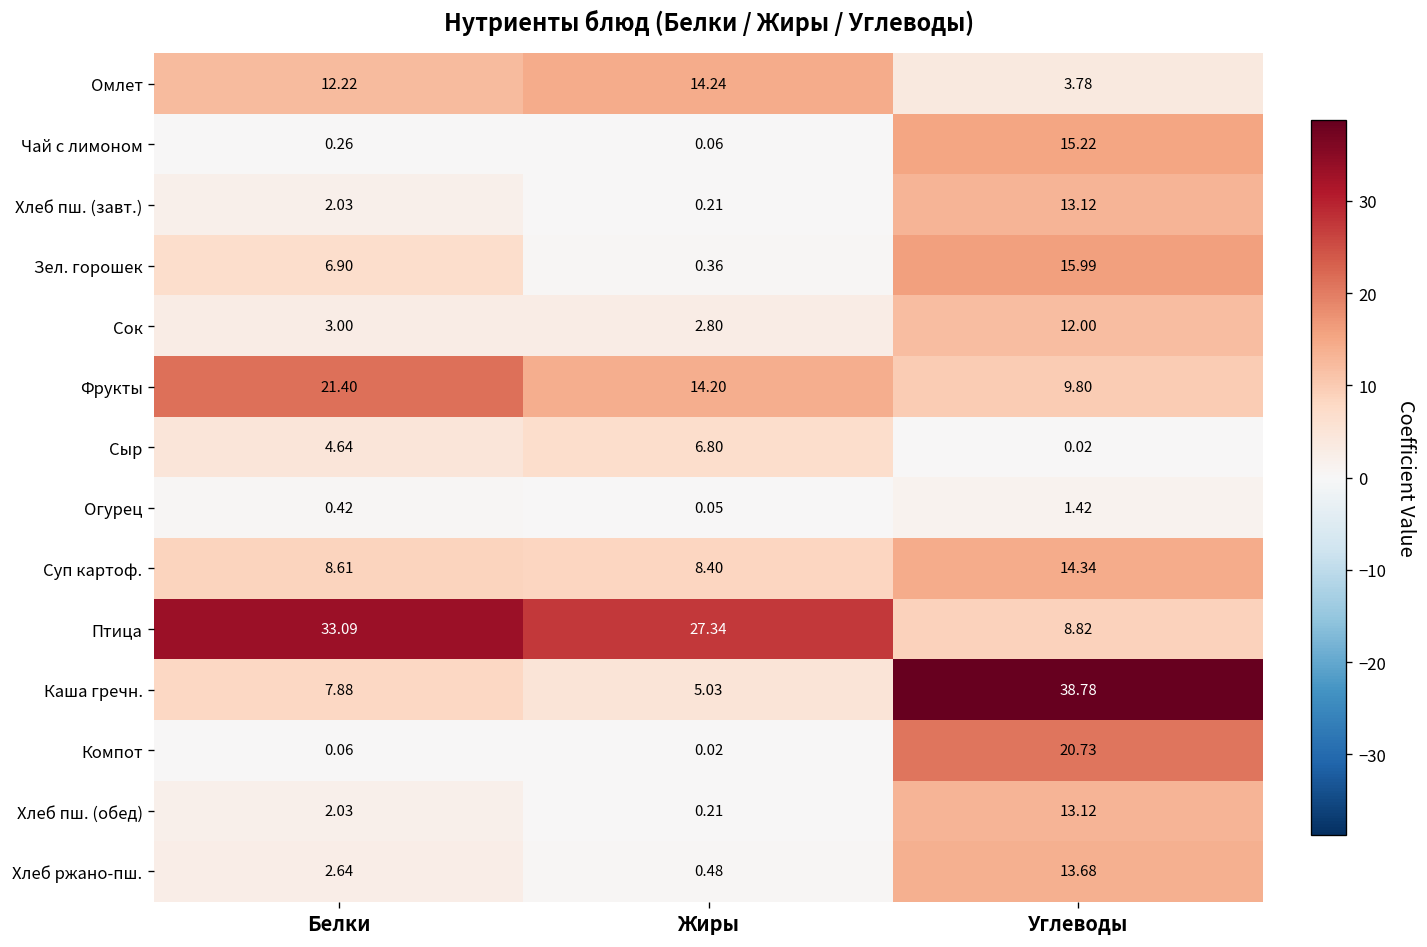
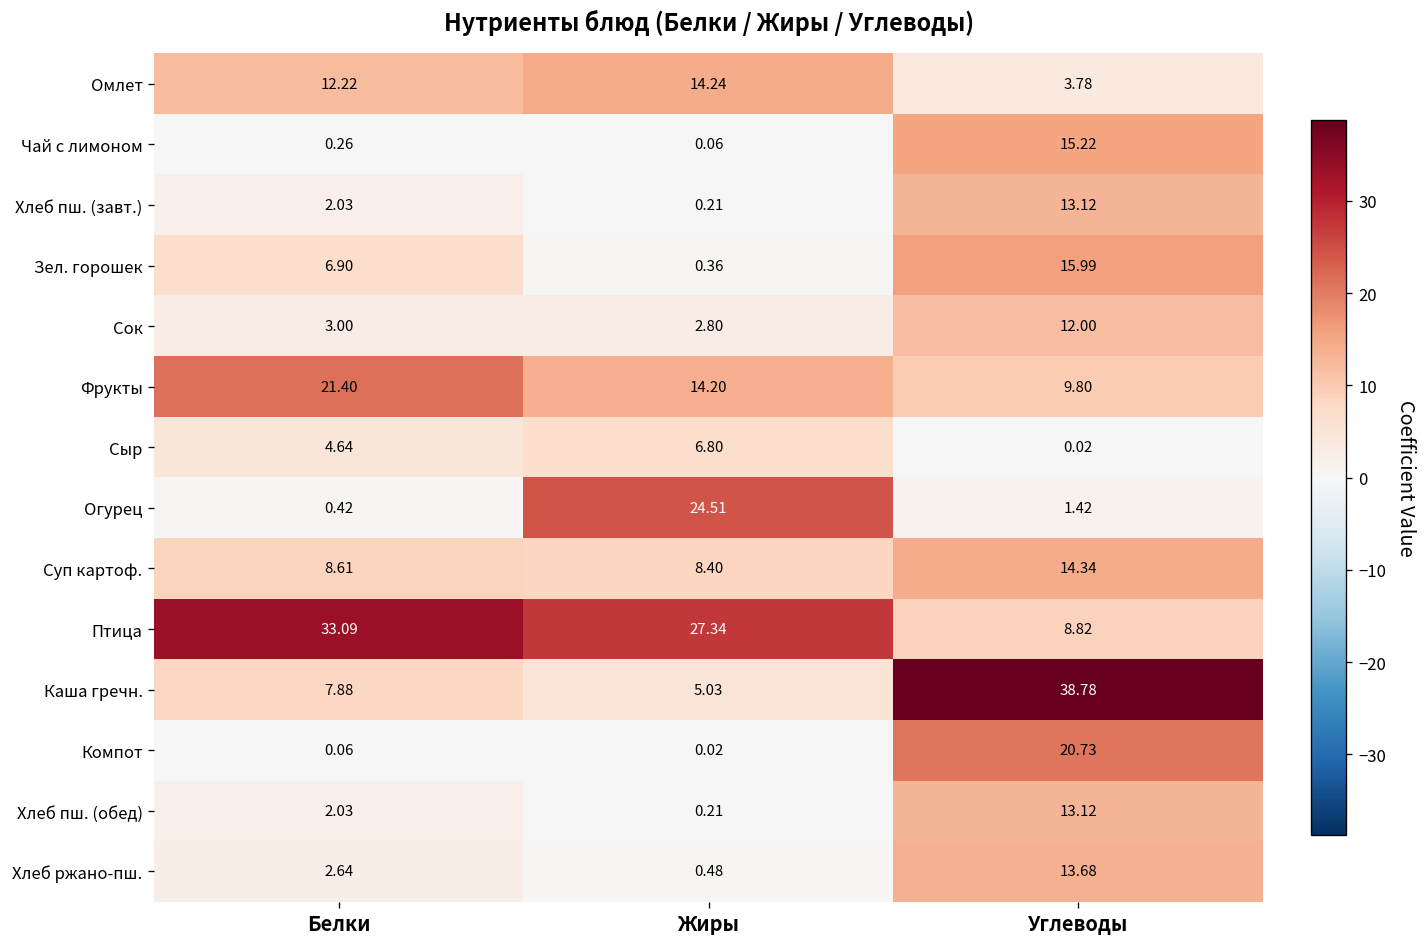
Огурец, Жиры: 0.05 -> 24.51
